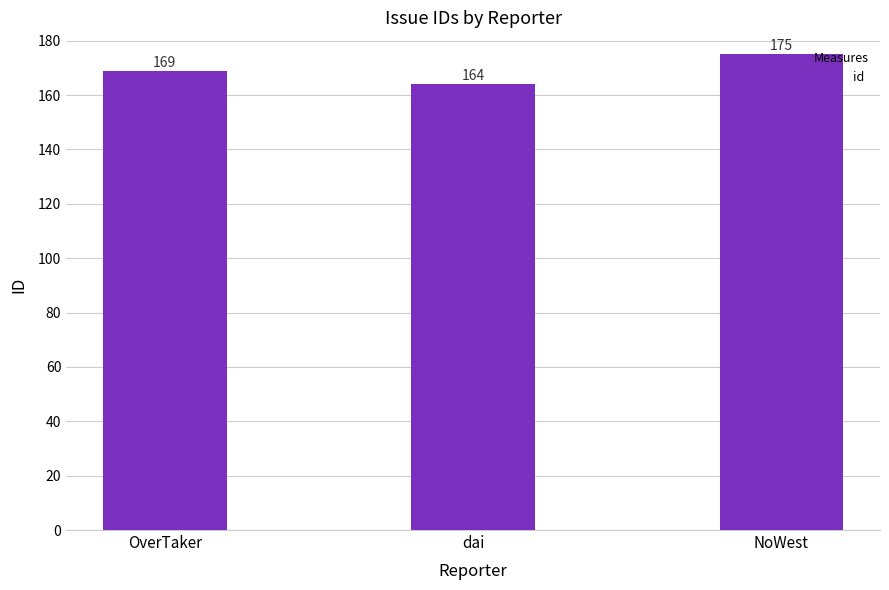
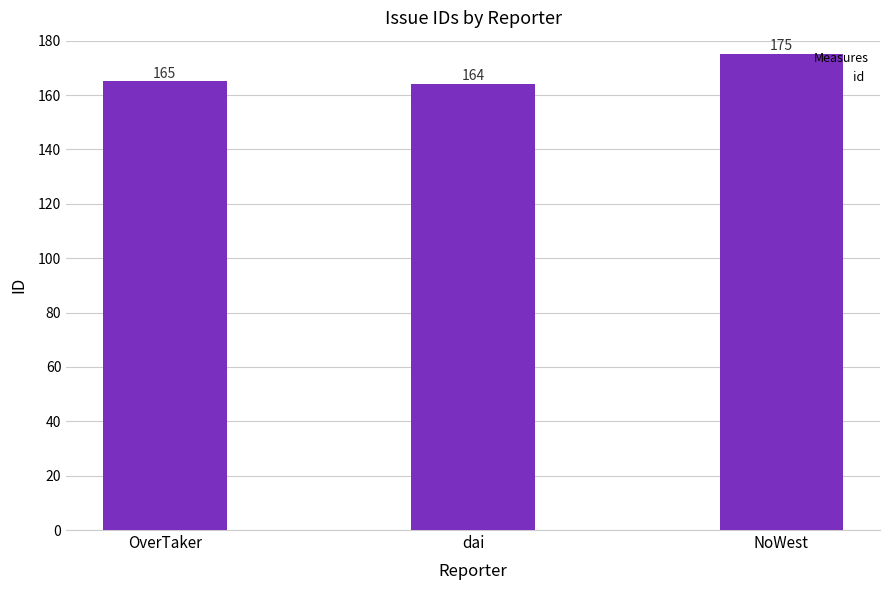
OverTaker: 169 -> 165
